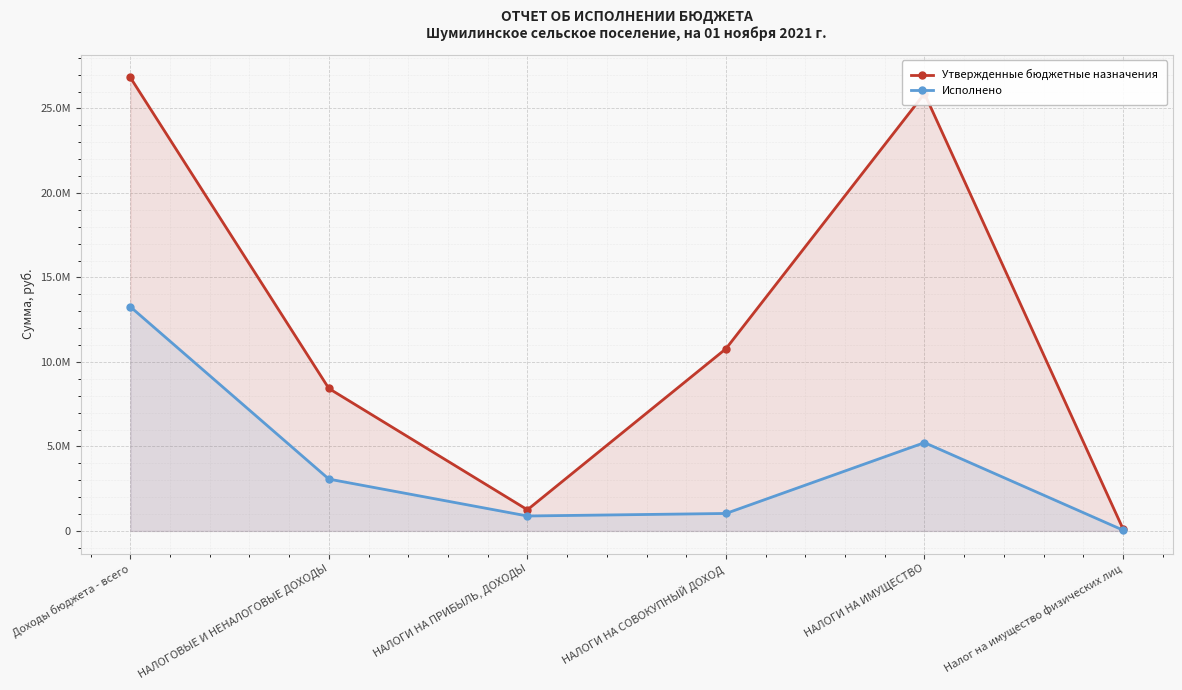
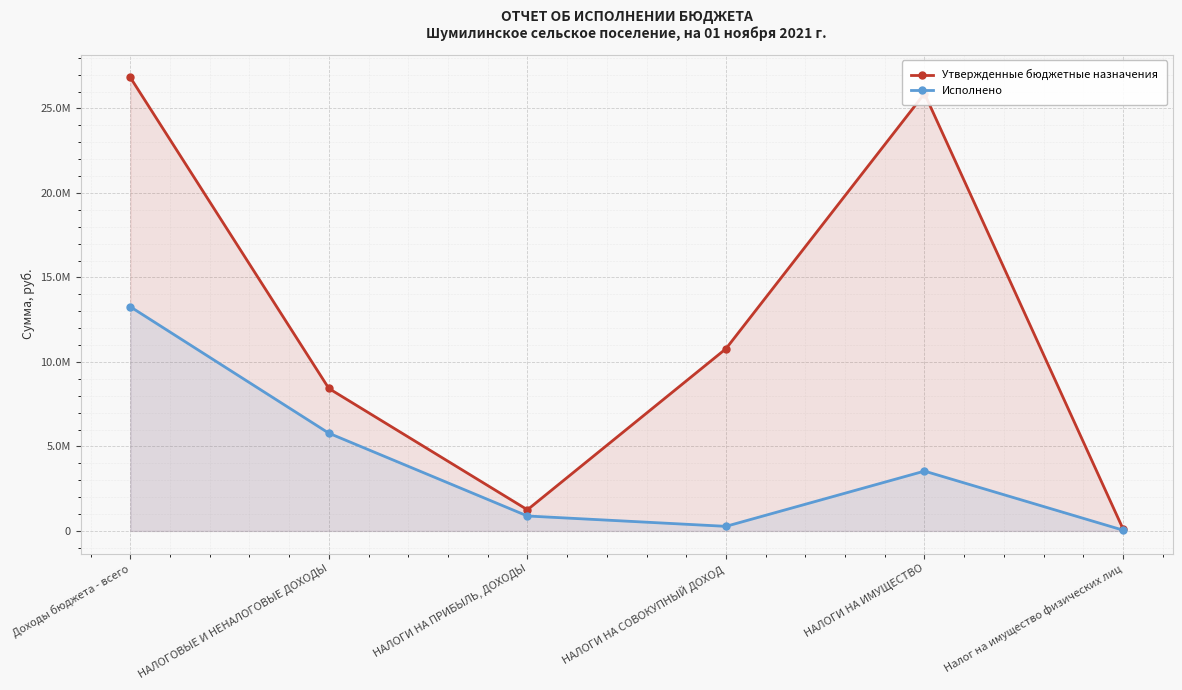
Исполнено, НАЛОГОВЫЕ И НЕНАЛОГОВЫЕ ДОХОДЫ: 3100000 -> 5800000
Исполнено, НАЛОГИ НА СОВОКУПНЫЙ ДОХОД: 1000000 -> 300000
Исполнено, НАЛОГИ НА ИМУЩЕСТВО: 5200000 -> 3500000
